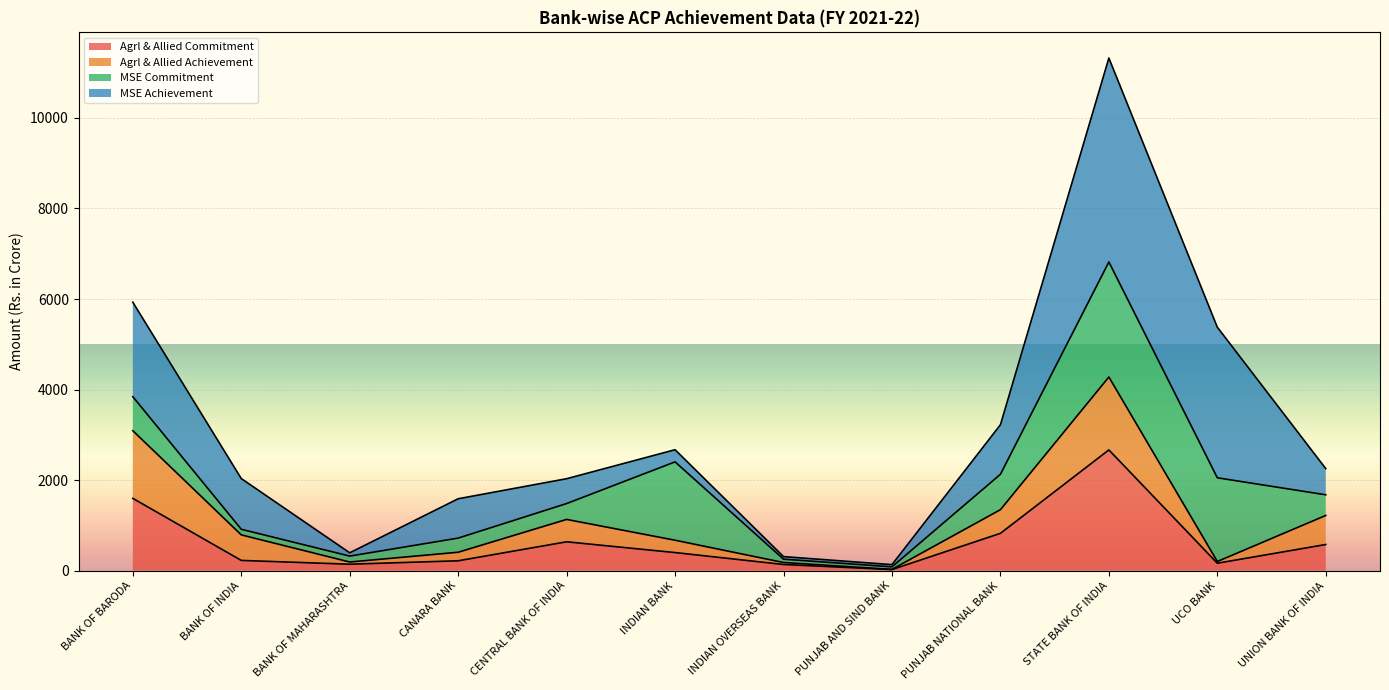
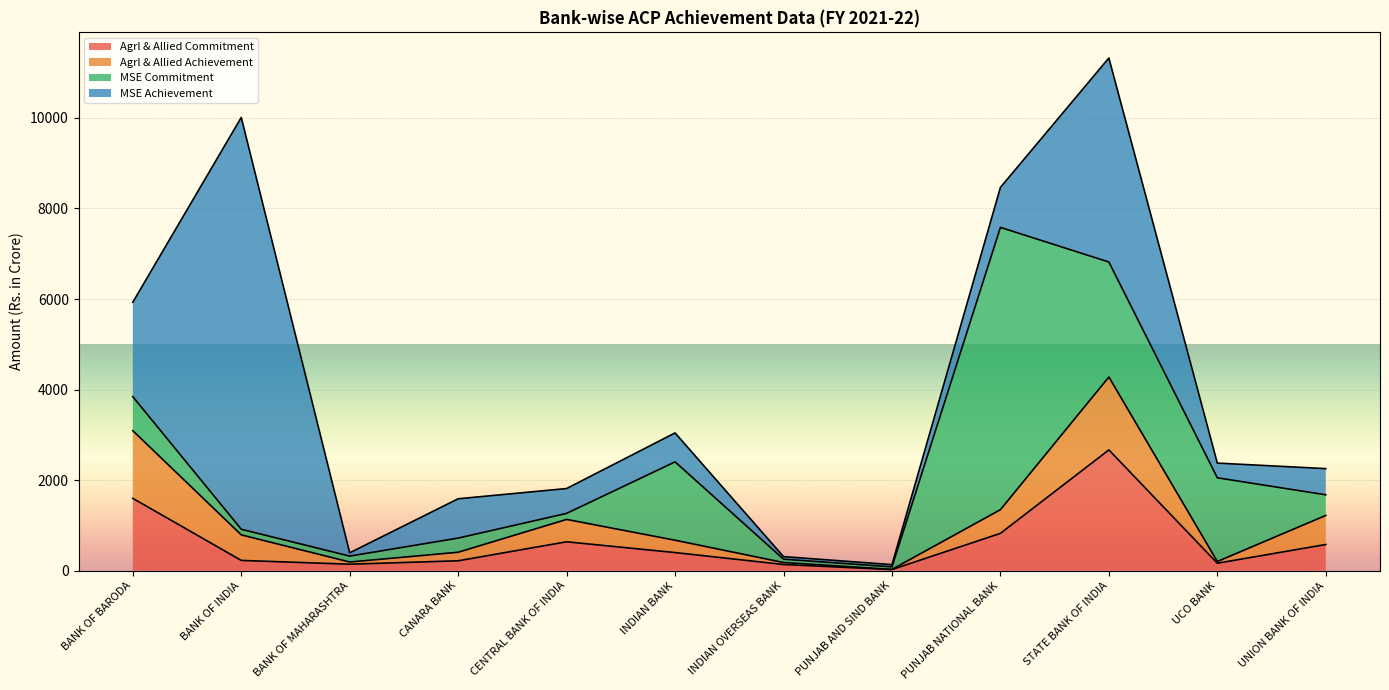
MSE Achievement, BANK OF INDIA: 1100 -> 9100
MSE Commitment, CENTRAL BANK OF INDIA: 400 -> 100
MSE Achievement, INDIAN BANK: 300 -> 600
MSE Commitment, PUNJAB NATIONAL BANK: 800 -> 6200
MSE Achievement, PUNJAB NATIONAL BANK: 1100 -> 900
MSE Achievement, UCO BANK: 3300 -> 300
